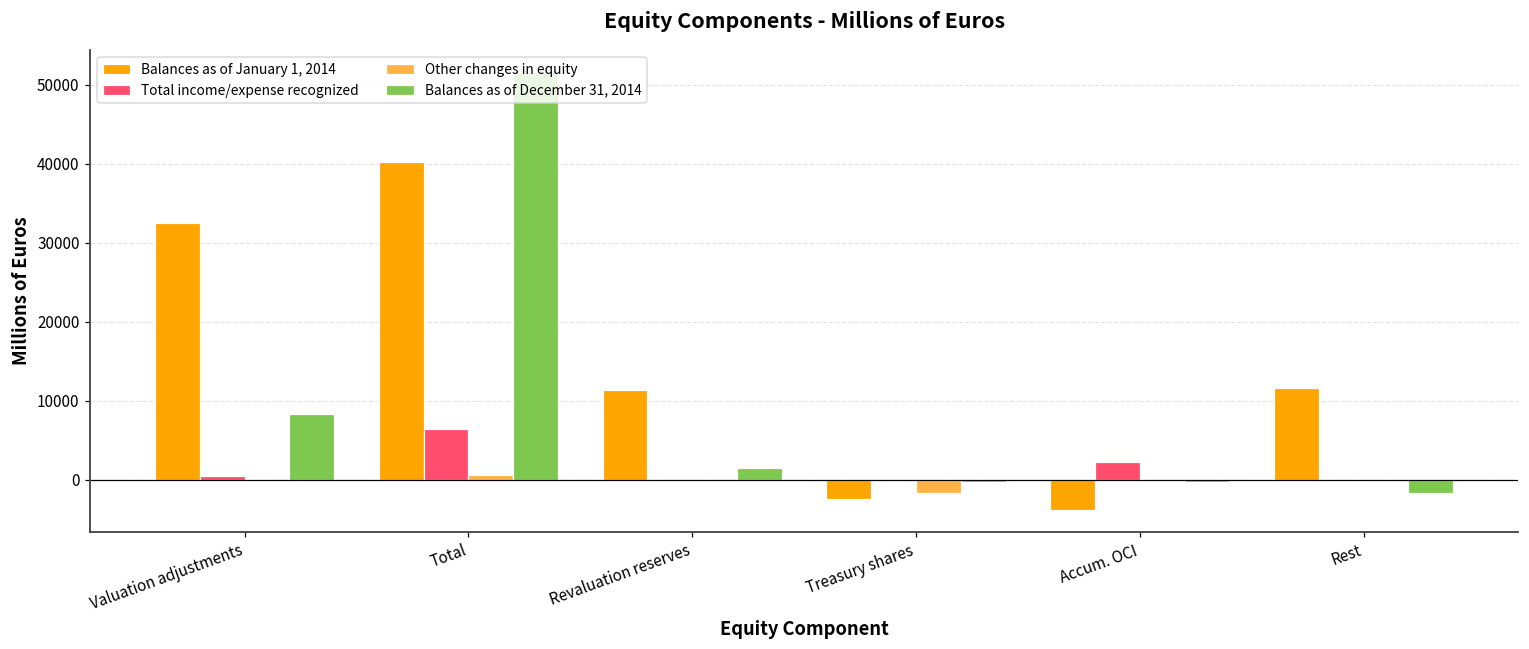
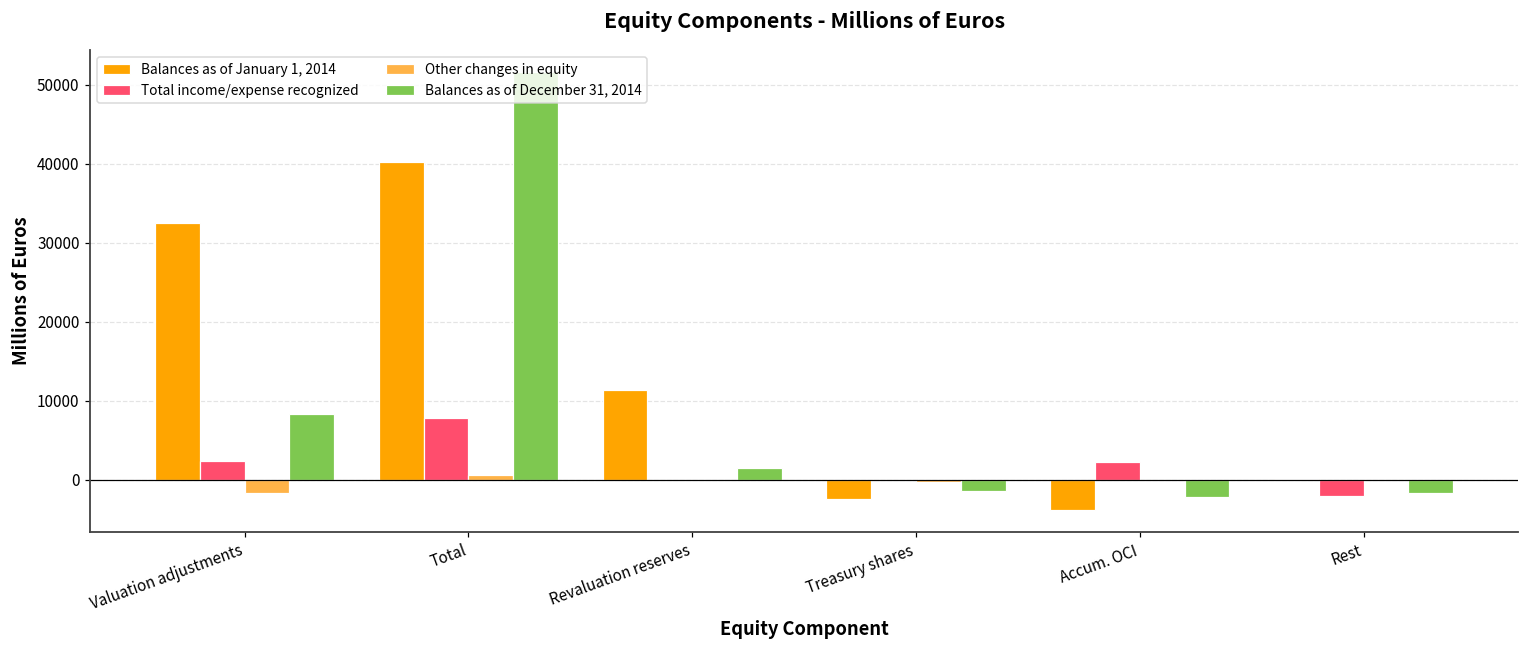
Total income/expense recognized, Valuation adjustments: 0 -> 2000
Other changes in equity, Valuation adjustments: 0 -> -2000
Total income/expense recognized, Total: 6000 -> 8000
Other changes in equity, Treasury shares: -2000 -> 0
Balances as of December 31, 2014, Treasury shares: 0 -> -1000
Balances as of December 31, 2014, Accum. OCI: 0 -> -2000
Balances as of January 1, 2014, Rest: 12000 -> 0
Total income/expense recognized, Rest: 0 -> -2000
